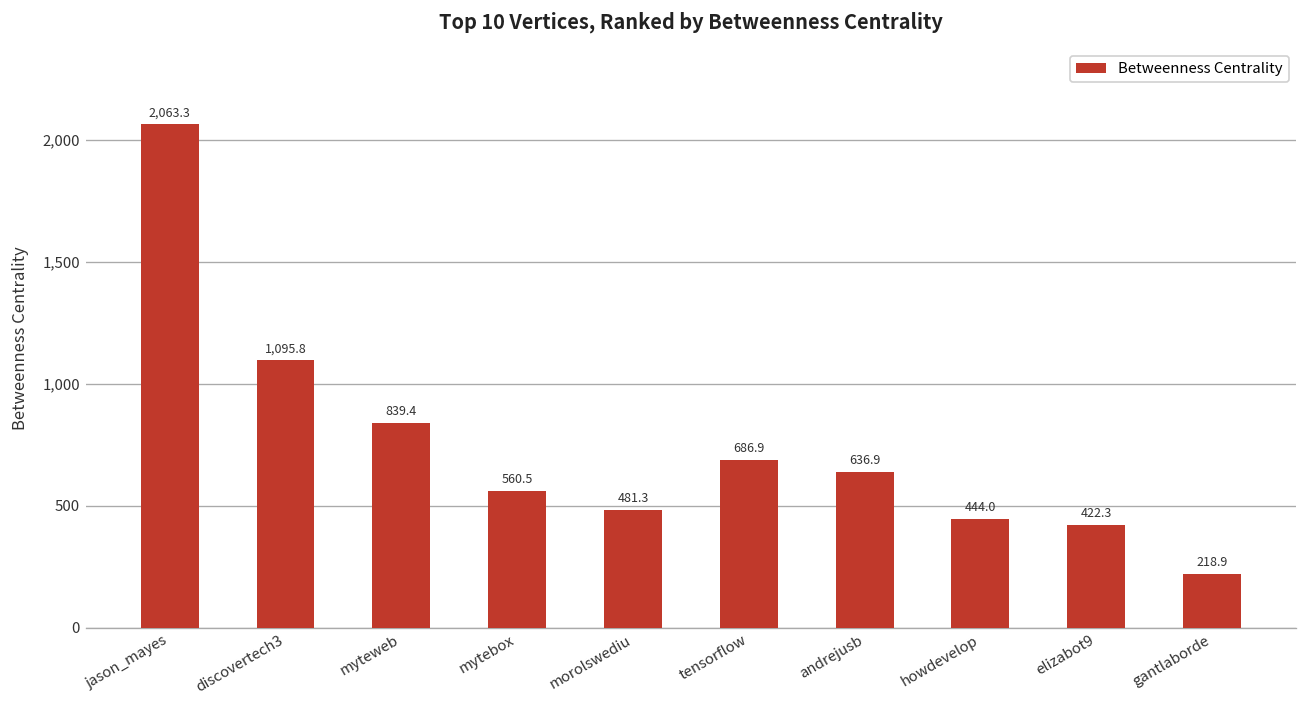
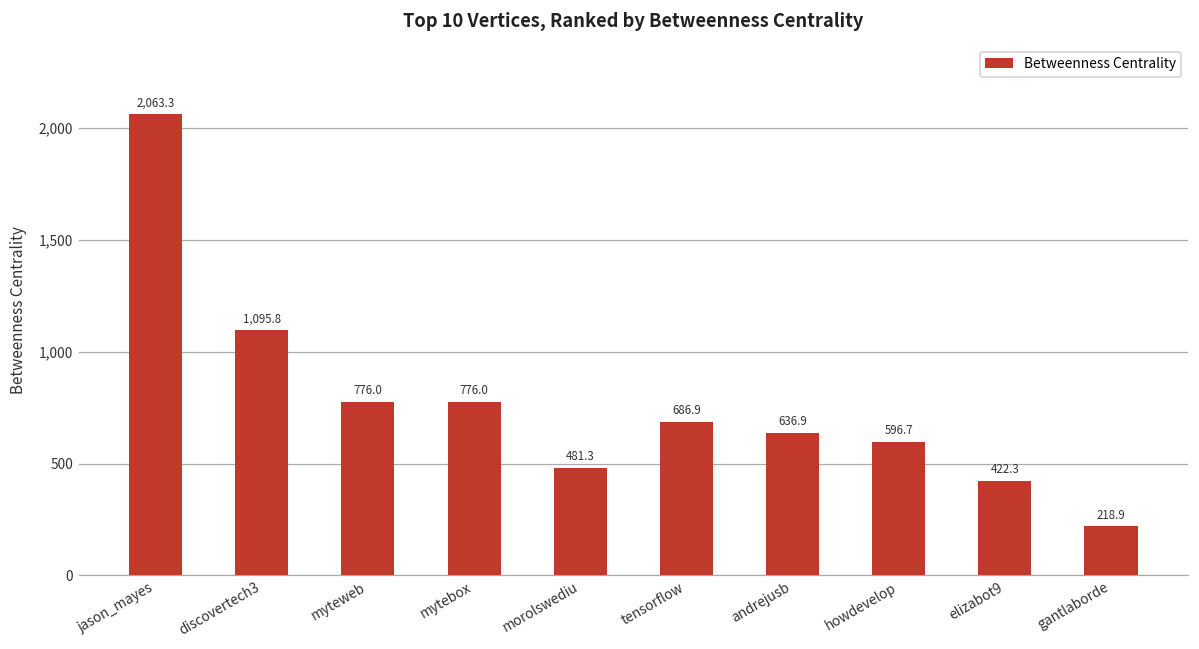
myteweb: 839.4 -> 776.0
mytebox: 560.5 -> 776.0
howdevelop: 444.0 -> 596.7
